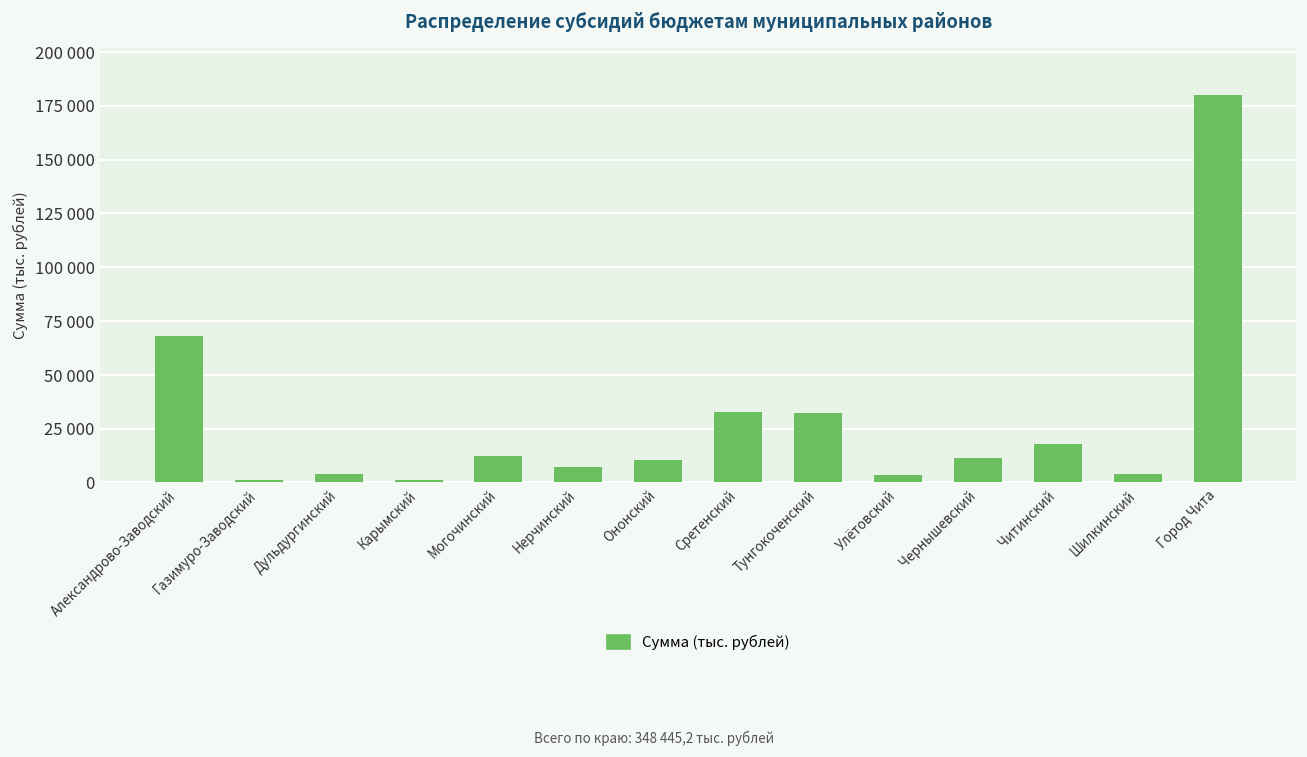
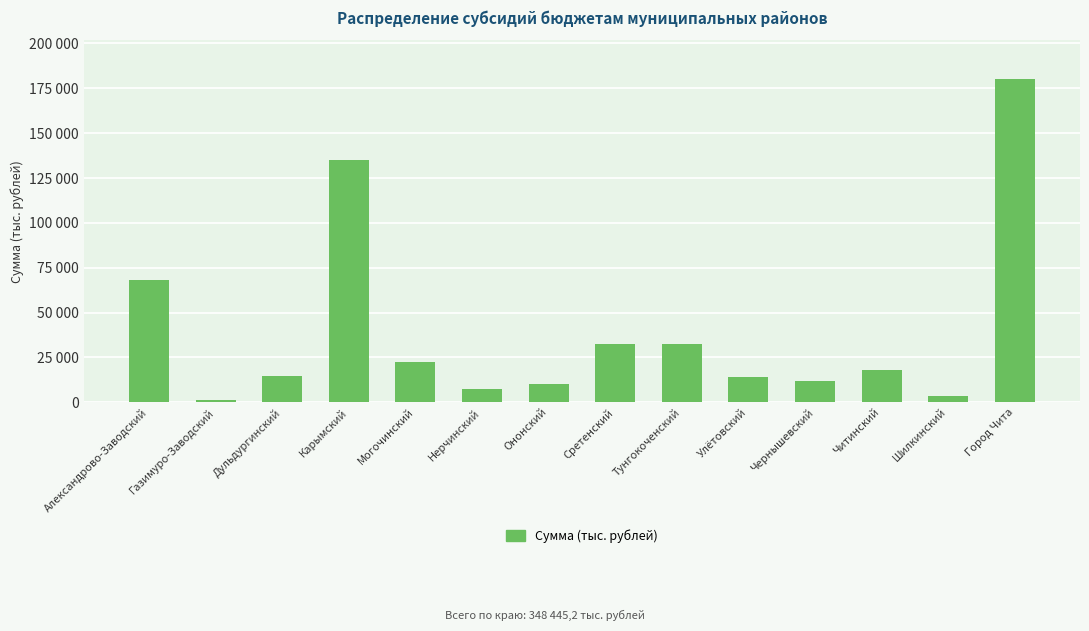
Дульдургинский: 4000 -> 15000
Карымский: 1000 -> 135000
Могочинский: 12000 -> 22000
Улётовский: 3000 -> 14000
